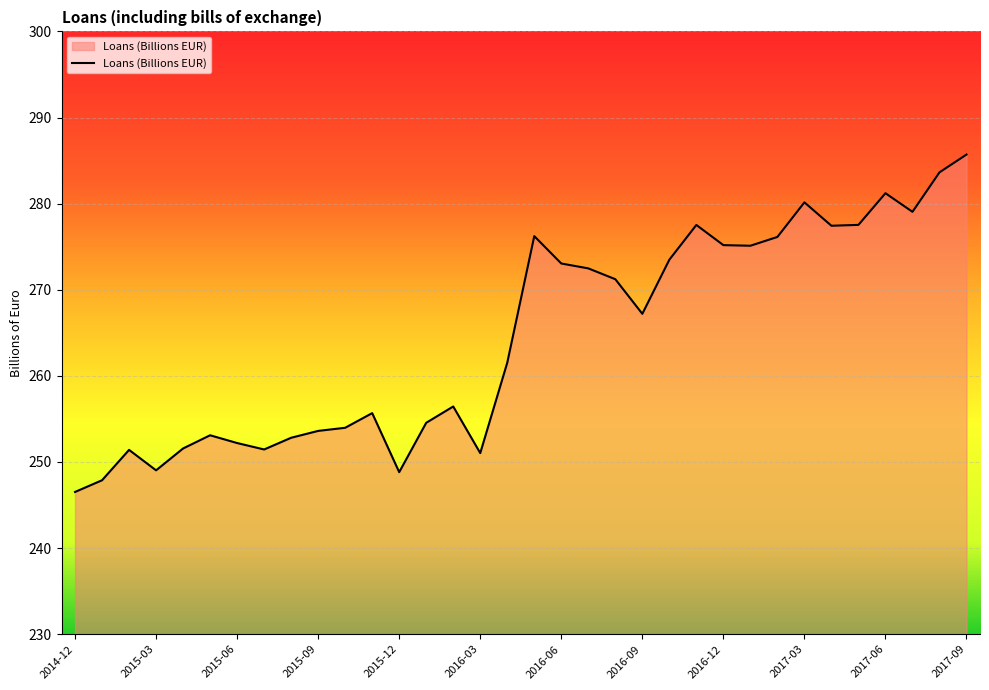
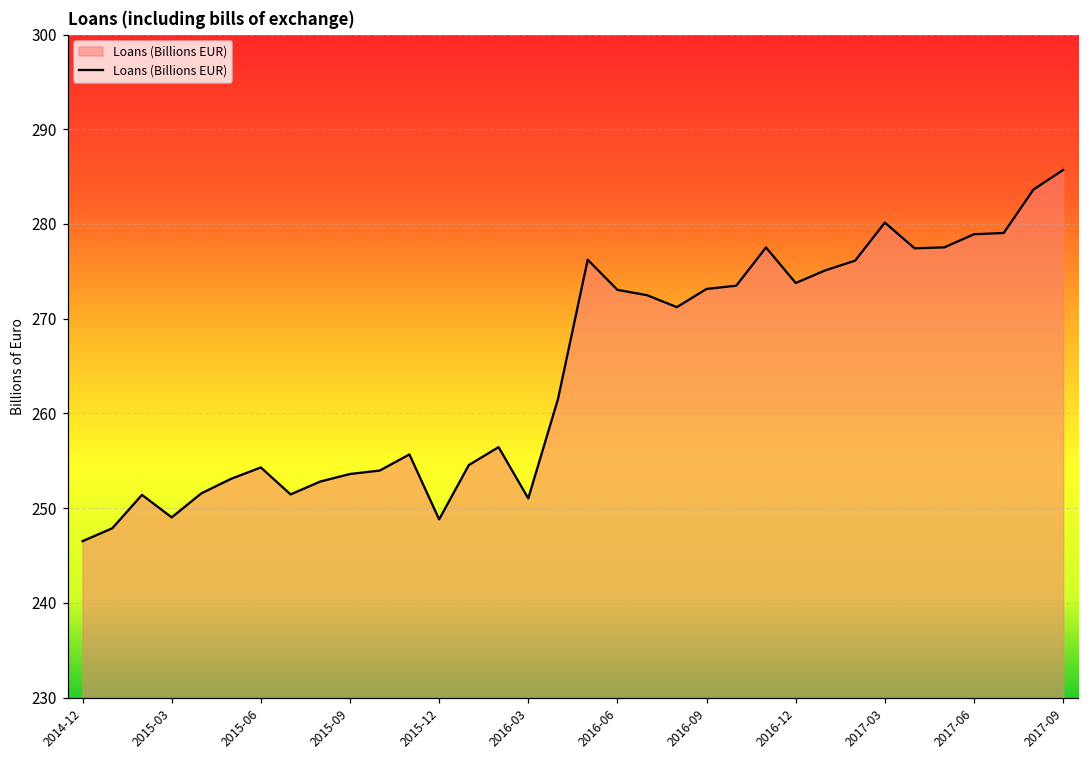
2015-06: 252 -> 254
2016-09: 267 -> 273
2016-12: 275 -> 274
2017-06: 281 -> 279
